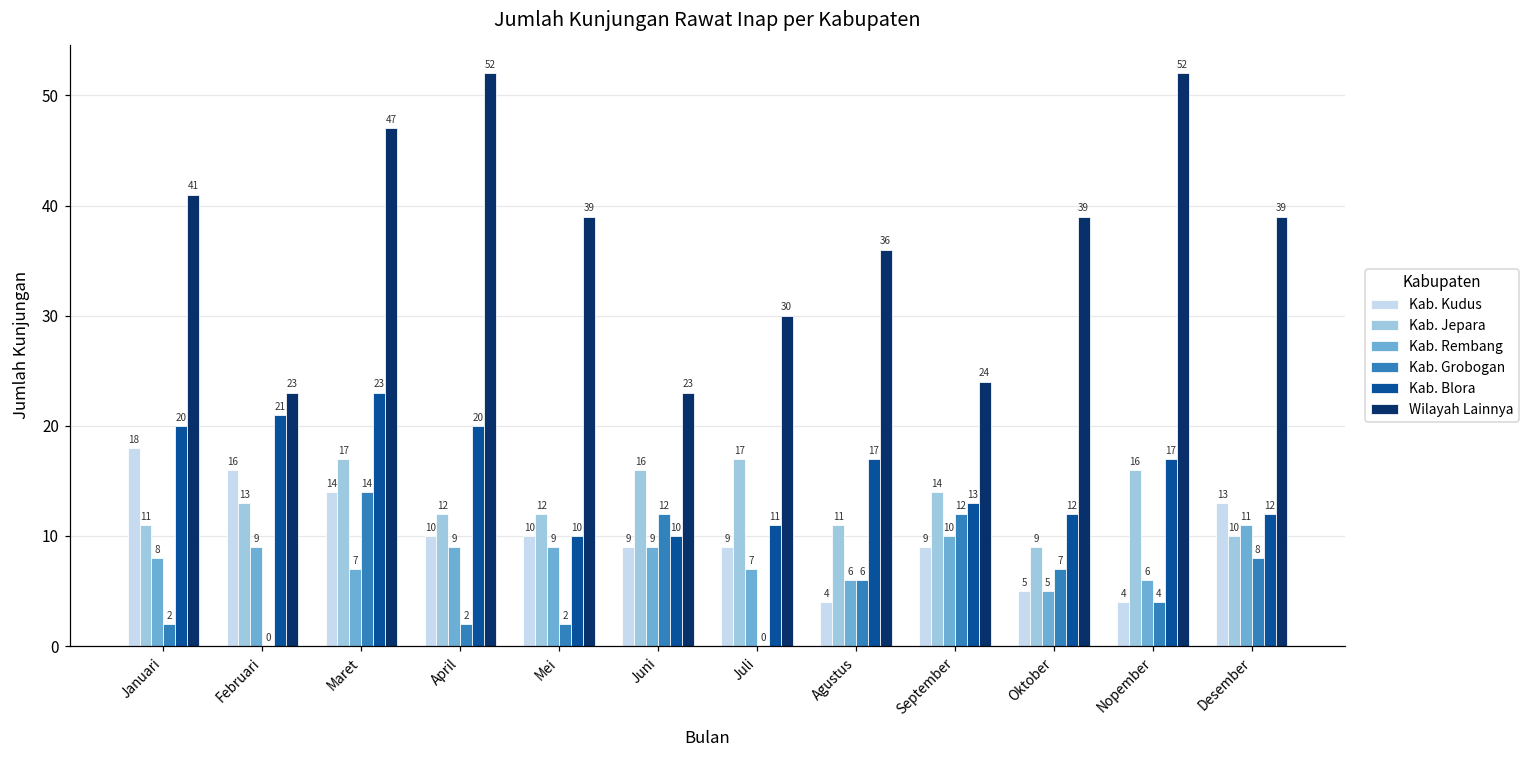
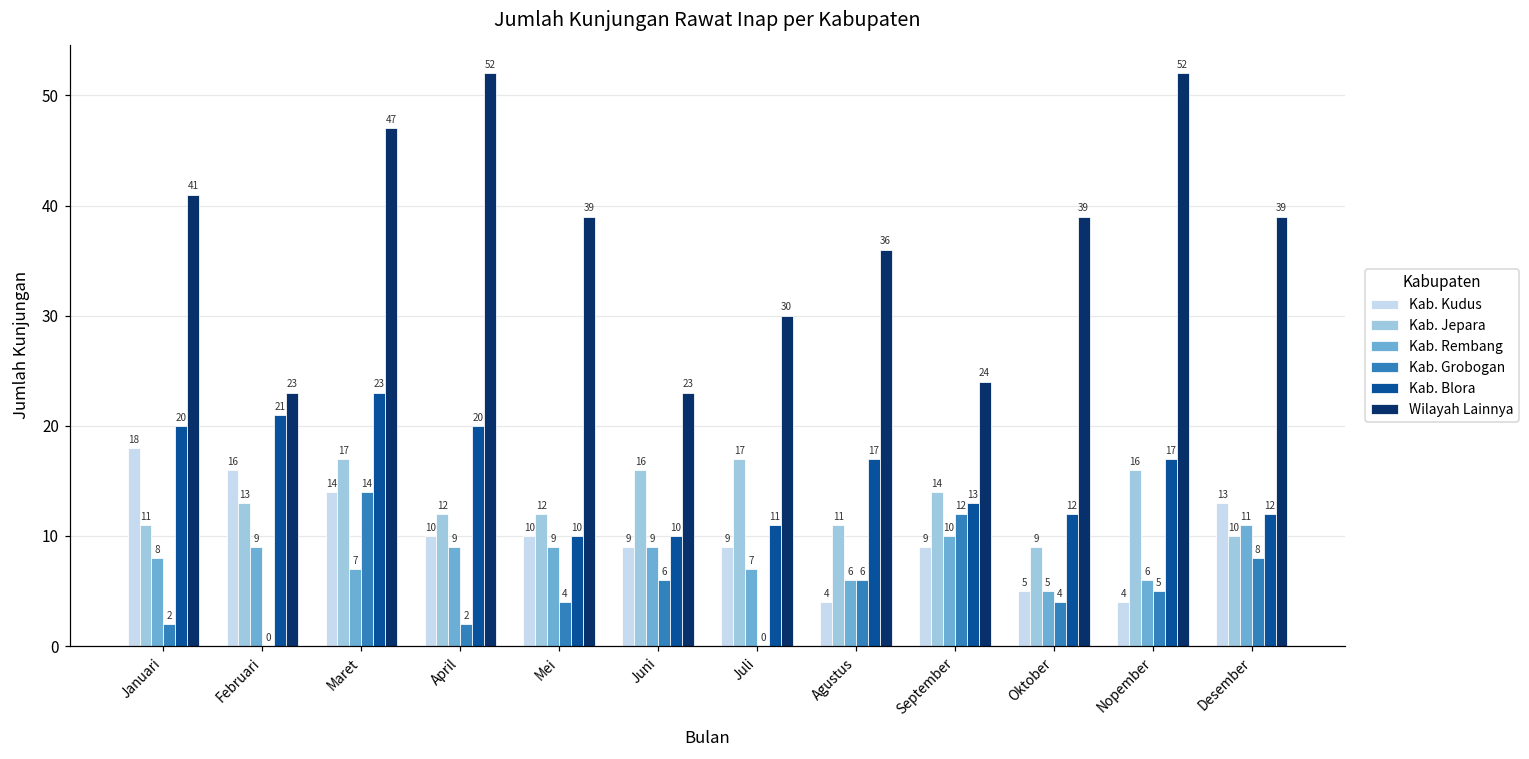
Kab. Grobogan, Mei: 2 -> 4
Kab. Grobogan, Juni: 12 -> 6
Kab. Grobogan, Oktober: 7 -> 4
Kab. Grobogan, Nopember: 4 -> 5
